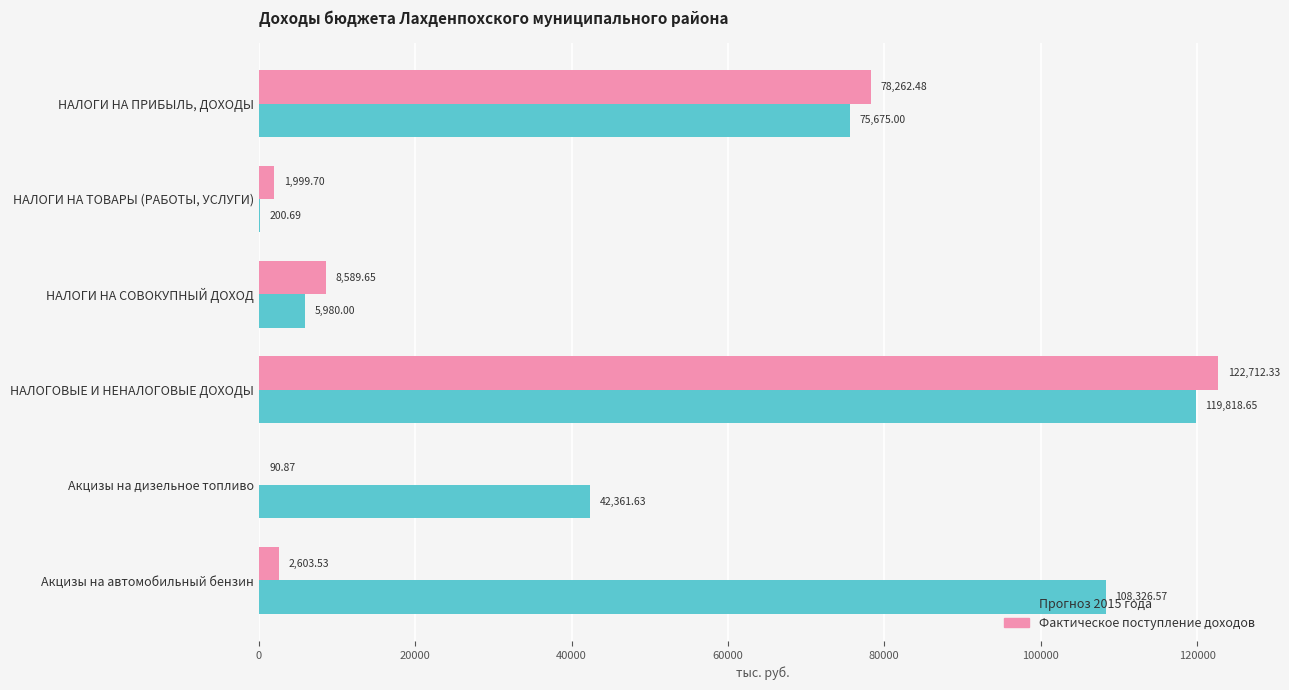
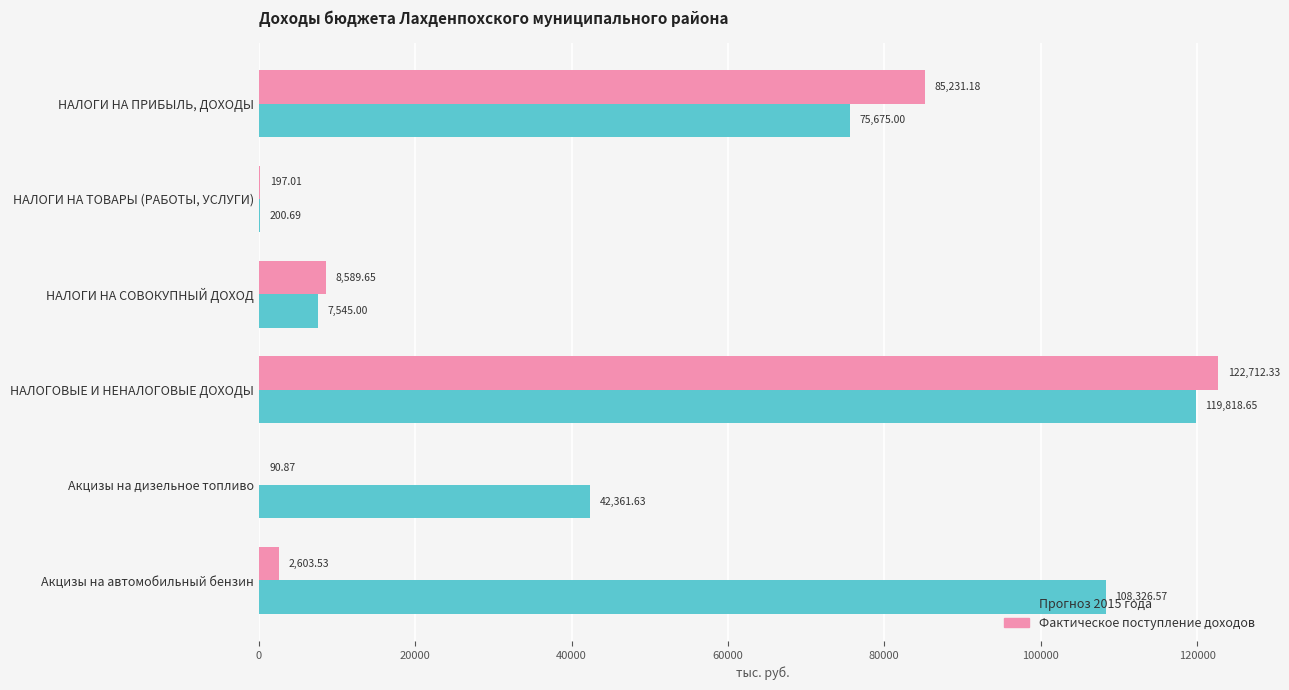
Фактическое поступление доходов, НАЛОГИ НА ПРИБЫЛЬ, ДОХОДЫ: 78,262.48 -> 85,231.18
Фактическое поступление доходов, НАЛОГИ НА ТОВАРЫ (РАБОТЫ, УСЛУГИ): 1,999.70 -> 197.01
Прогноз 2015 года, НАЛОГИ НА СОВОКУПНЫЙ ДОХОД: 5,980.00 -> 7,545.00
